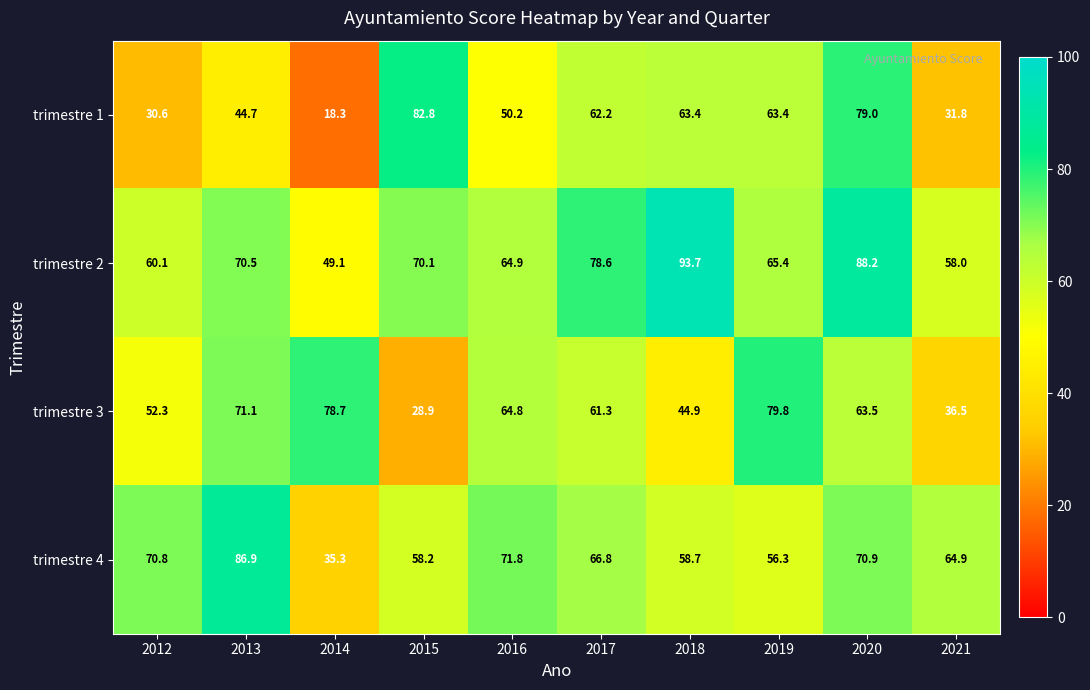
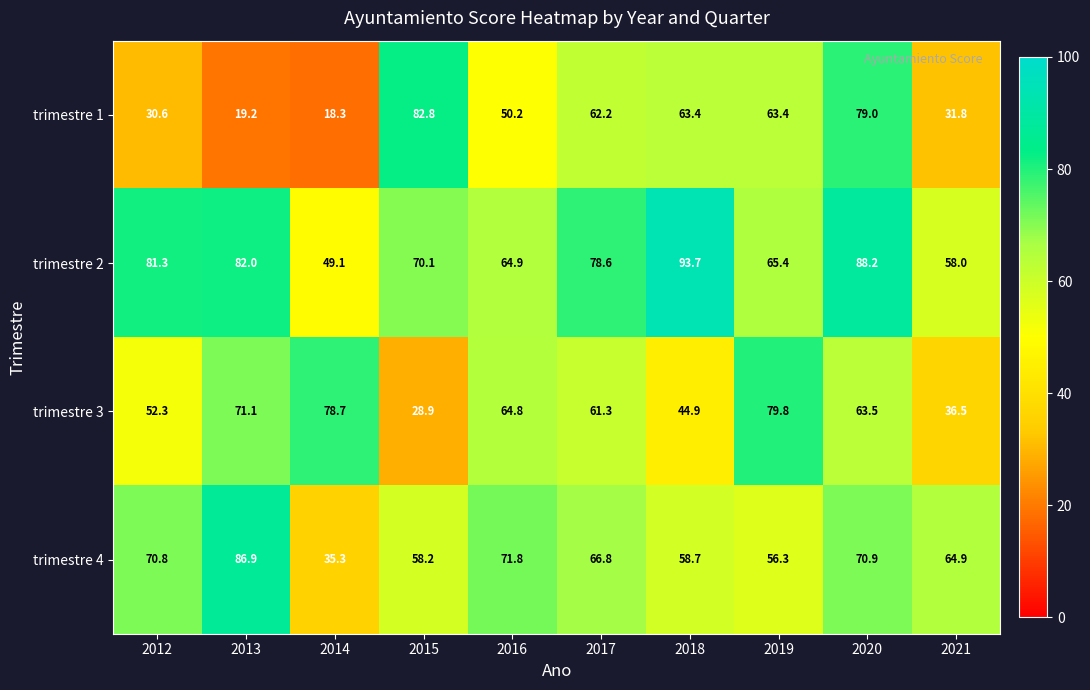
trimestre 1, 2013: 44.7 -> 19.2
trimestre 2, 2012: 60.1 -> 81.3
trimestre 2, 2013: 70.5 -> 82.0
